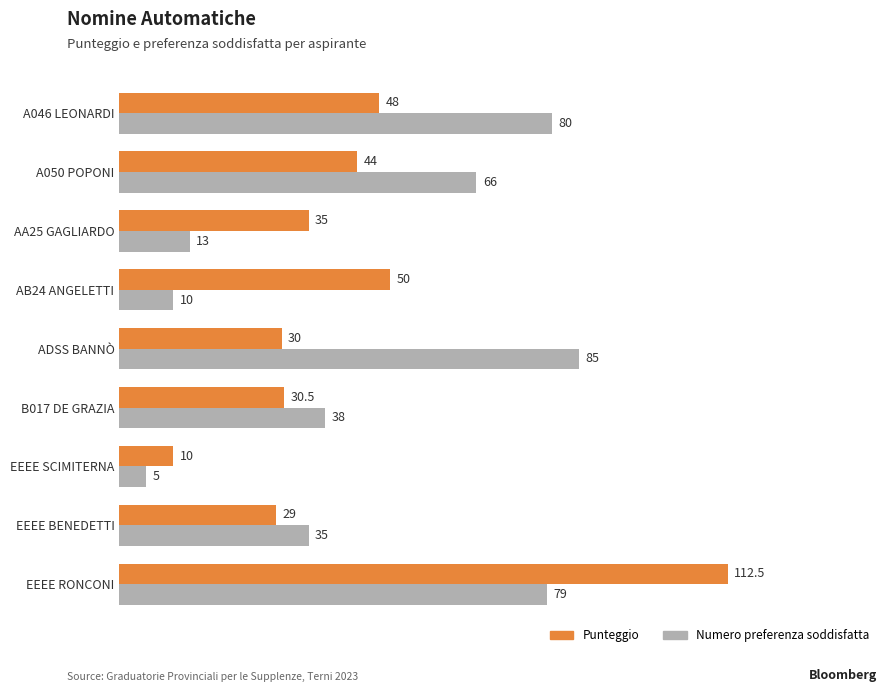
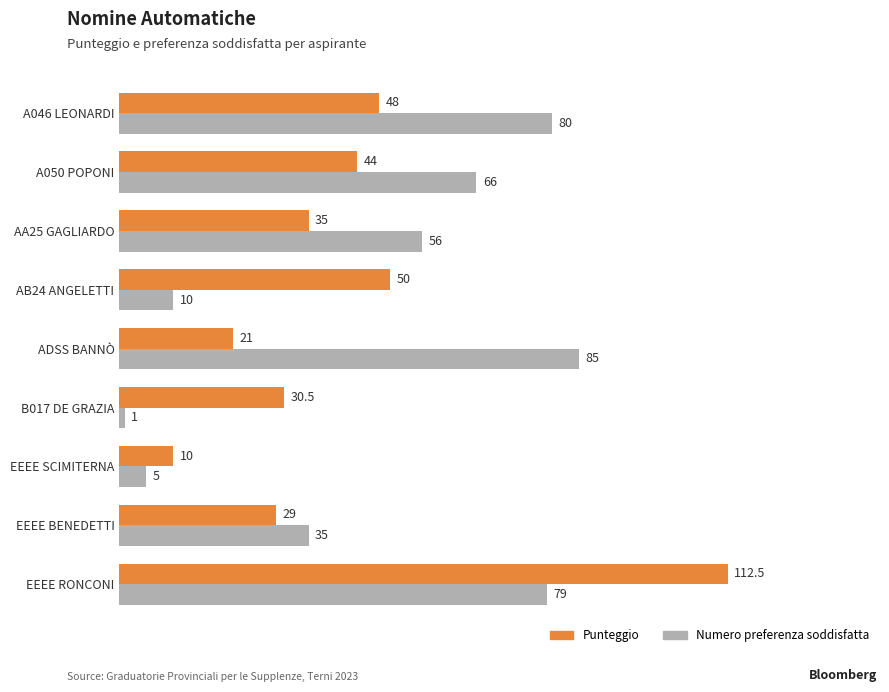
Numero preferenza soddisfatta, AA25 GAGLIARDO: 13 -> 56
Punteggio, ADSS BANNÒ: 30 -> 21
Numero preferenza soddisfatta, B017 DE GRAZIA: 38 -> 1
